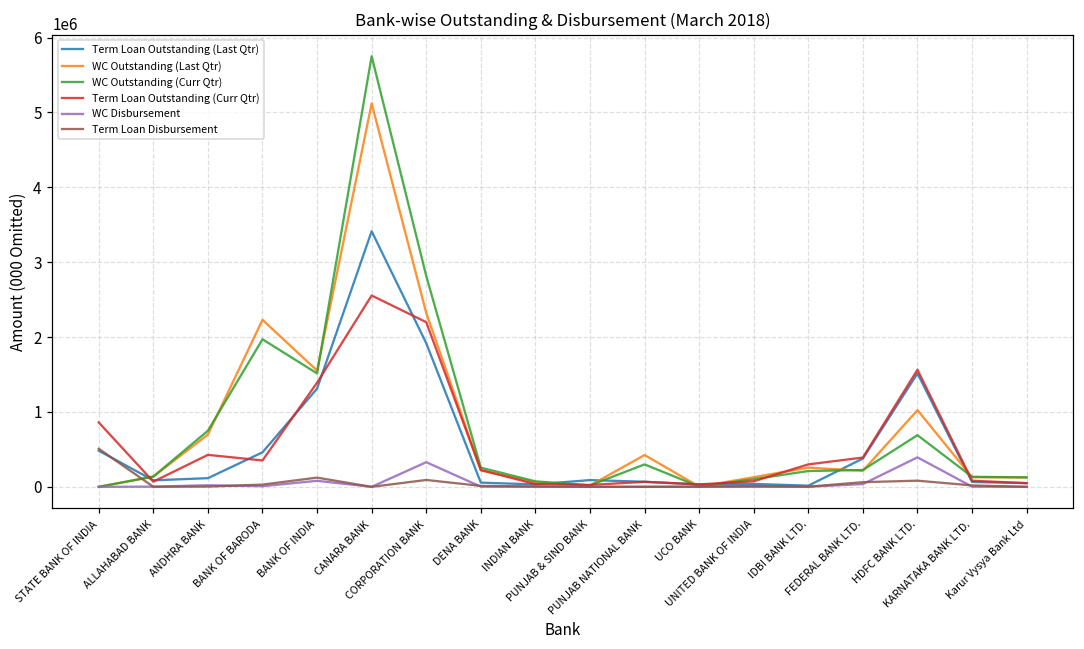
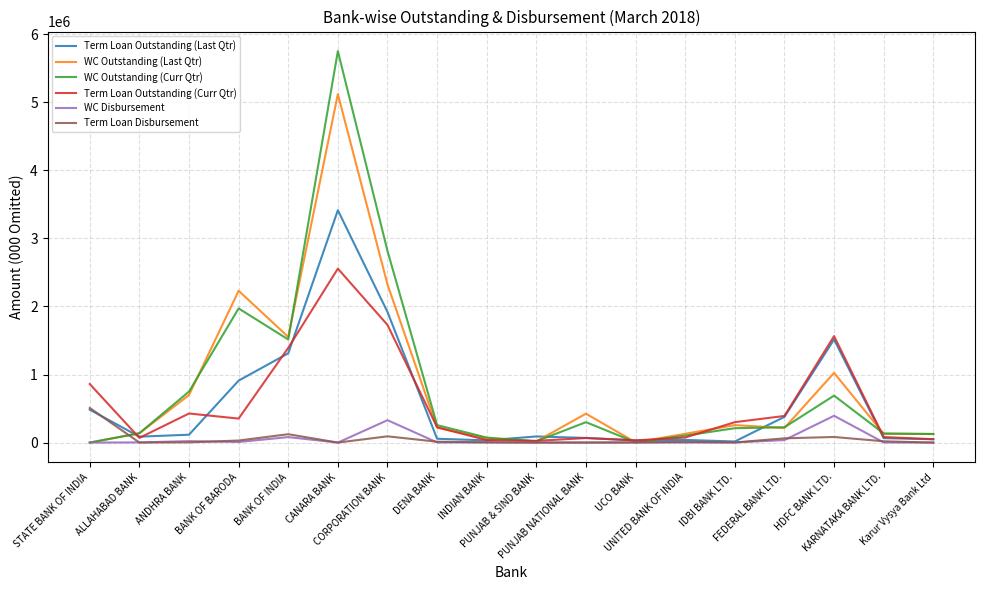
Term Loan Outstanding (Last Qtr), BANK OF BARODA: 500000 -> 900000
Term Loan Outstanding (Curr Qtr), CORPORATION BANK: 2200000 -> 1700000
